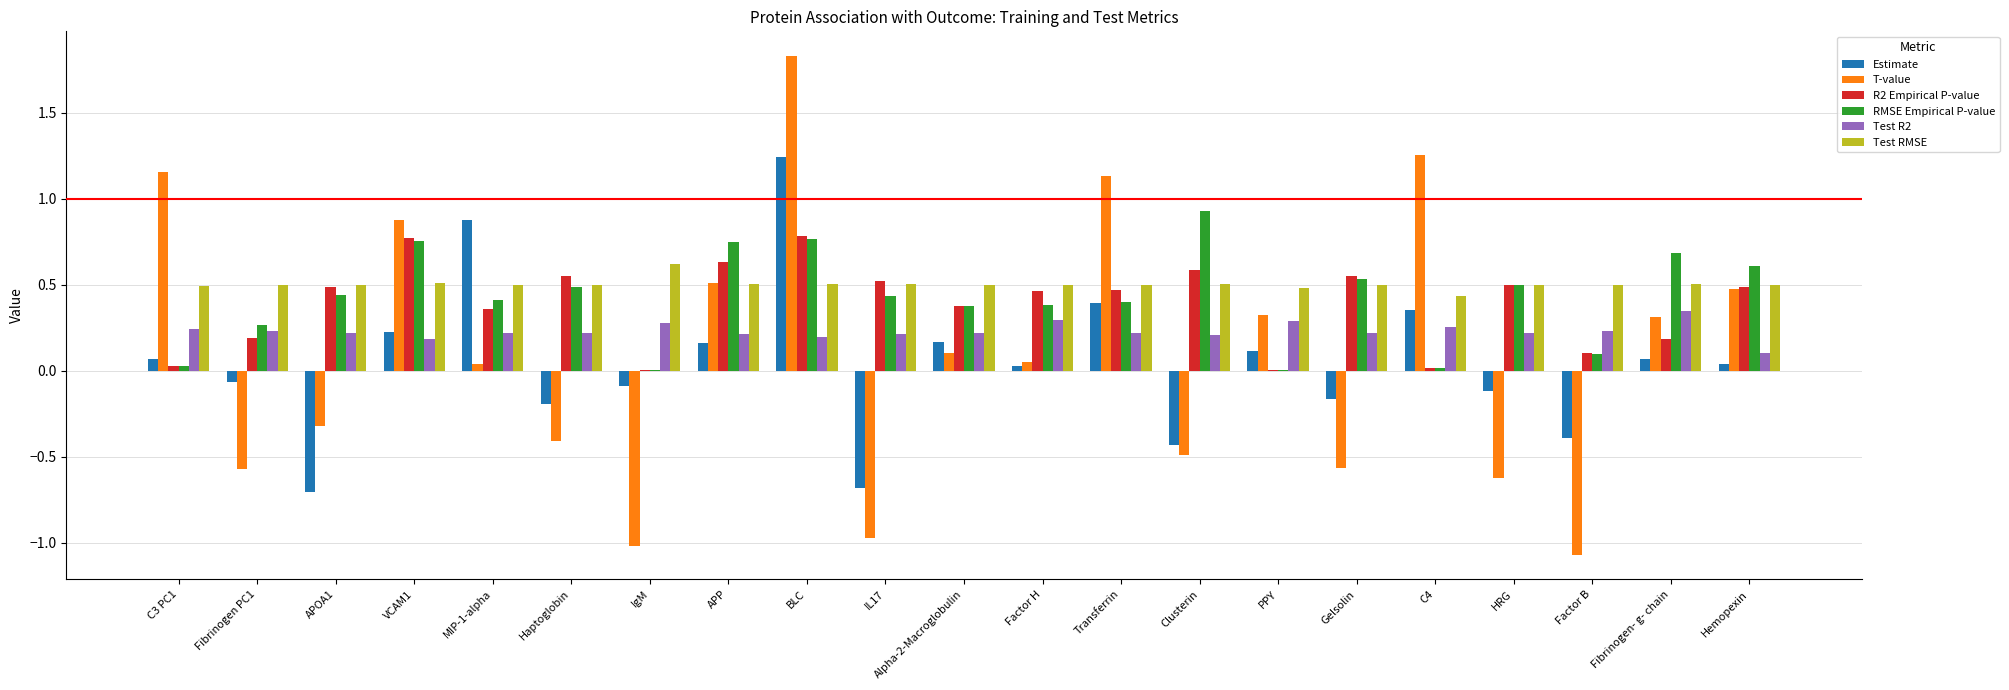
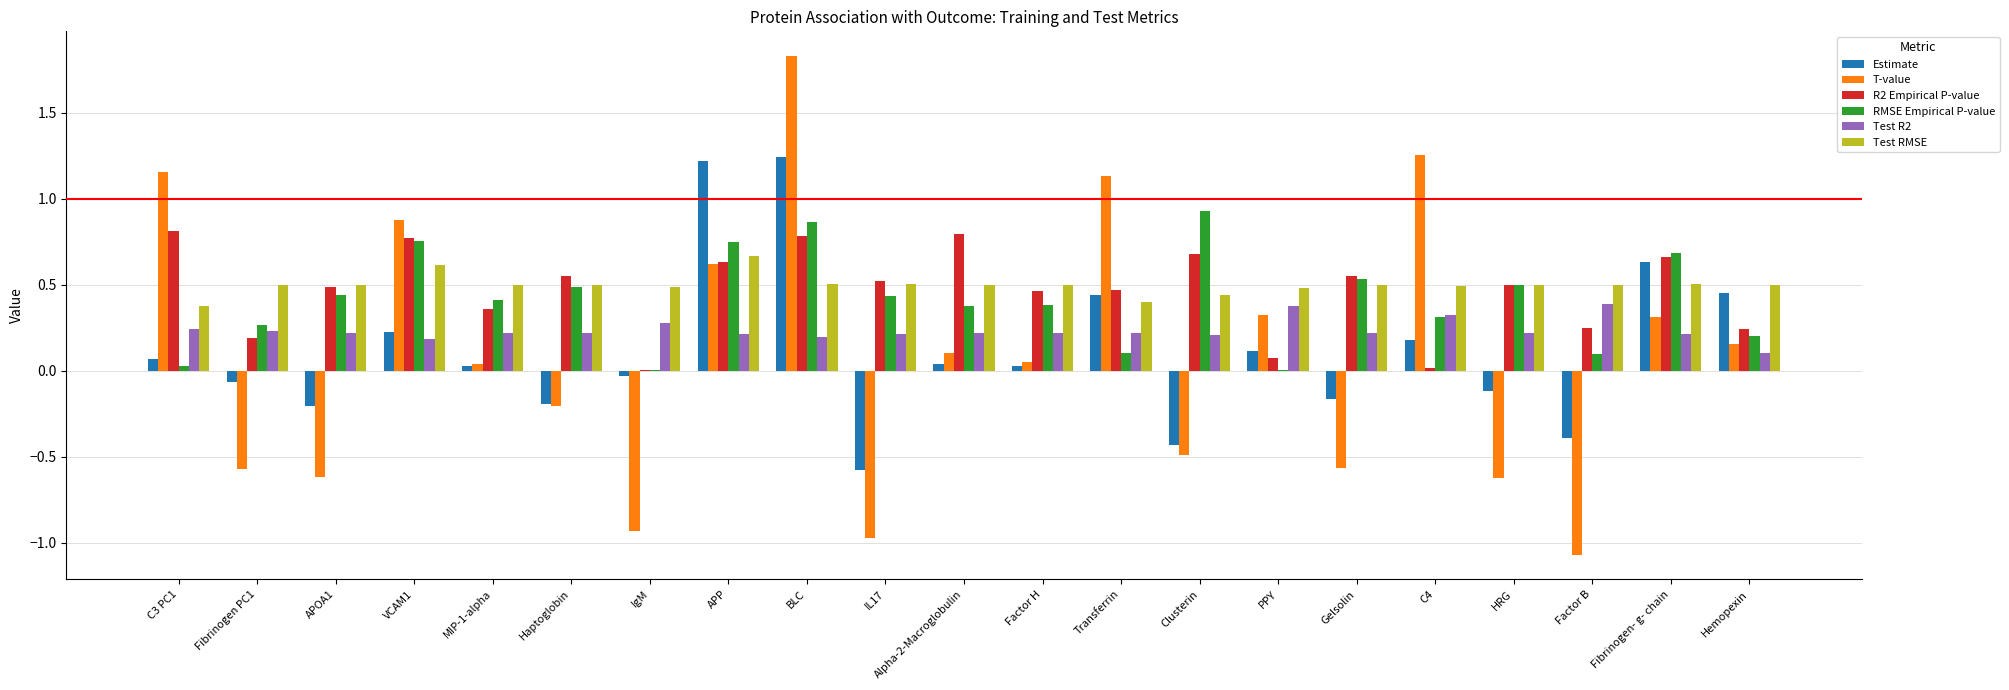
R2 Empirical P-value, C3 PC1: 0.03 -> 0.81
Test RMSE, C3 PC1: 0.49 -> 0.38
Estimate, APOA1: -0.71 -> -0.21
T-value, APOA1: -0.32 -> -0.62
Test RMSE, VCAM1: 0.51 -> 0.62
Estimate, MIP-1-alpha: 0.88 -> 0.03
T-value, Haptoglobin: -0.41 -> -0.20
Estimate, IgM: -0.09 -> -0.03
T-value, IgM: -1.02 -> -0.93
Test RMSE, IgM: 0.62 -> 0.49
Estimate, APP: 0.16 -> 1.22
T-value, APP: 0.51 -> 0.62
Test RMSE, APP: 0.50 -> 0.67
RMSE Empirical P-value, BLC: 0.77 -> 0.86
Estimate, IL17: -0.68 -> -0.58
Estimate, Alpha-2-Macroglobulin: 0.17 -> 0.04
R2 Empirical P-value, Alpha-2-Macroglobulin: 0.38 -> 0.79
Test R2, Factor H: 0.29 -> 0.22
Estimate, Transferrin: 0.39 -> 0.44
RMSE Empirical P-value, Transferrin: 0.4 -> 0.1
Test RMSE, Transferrin: 0.5 -> 0.4
R2 Empirical P-value, Clusterin: 0.59 -> 0.68
Test RMSE, Clusterin: 0.50 -> 0.44
R2 Empirical P-value, PPY: 0.00 -> 0.07
Test R2, PPY: 0.29 -> 0.38
Estimate, C4: 0.35 -> 0.18
RMSE Empirical P-value, C4: 0.02 -> 0.31
Test R2, C4: 0.25 -> 0.32
Test RMSE, C4: 0.43 -> 0.49
R2 Empirical P-value, Factor B: 0.10 -> 0.25
Test R2, Factor B: 0.23 -> 0.39
Estimate, Fibrinogen- g- chain: 0.07 -> 0.63
R2 Empirical P-value, Fibrinogen- g- chain: 0.19 -> 0.66
Test R2, Fibrinogen- g- chain: 0.35 -> 0.21
Estimate, Hemopexin: 0.04 -> 0.45
T-value, Hemopexin: 0.47 -> 0.15
R2 Empirical P-value, Hemopexin: 0.49 -> 0.24
RMSE Empirical P-value, Hemopexin: 0.61 -> 0.20
